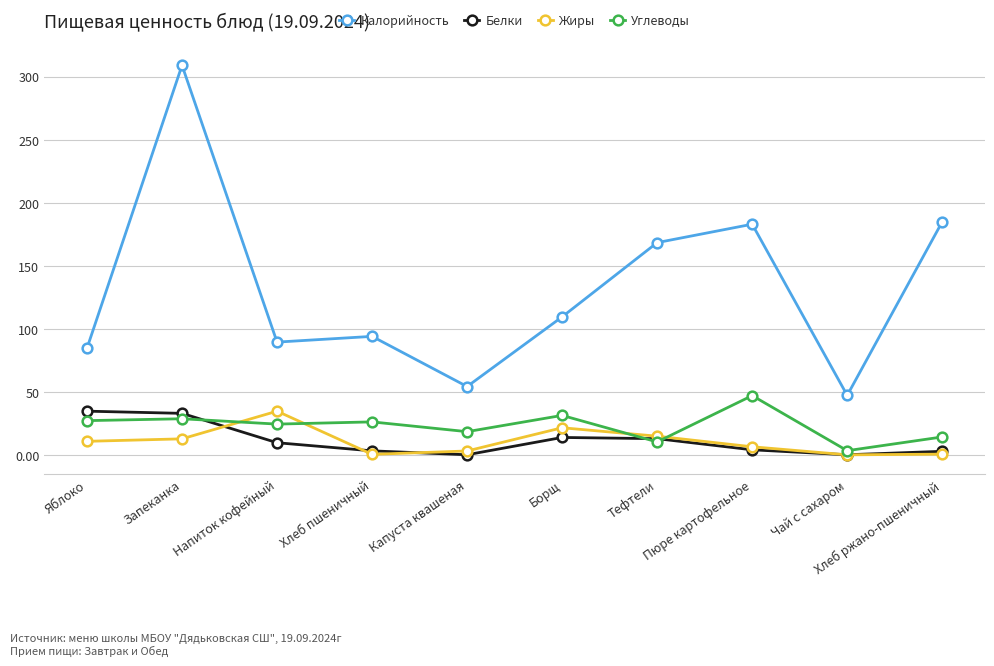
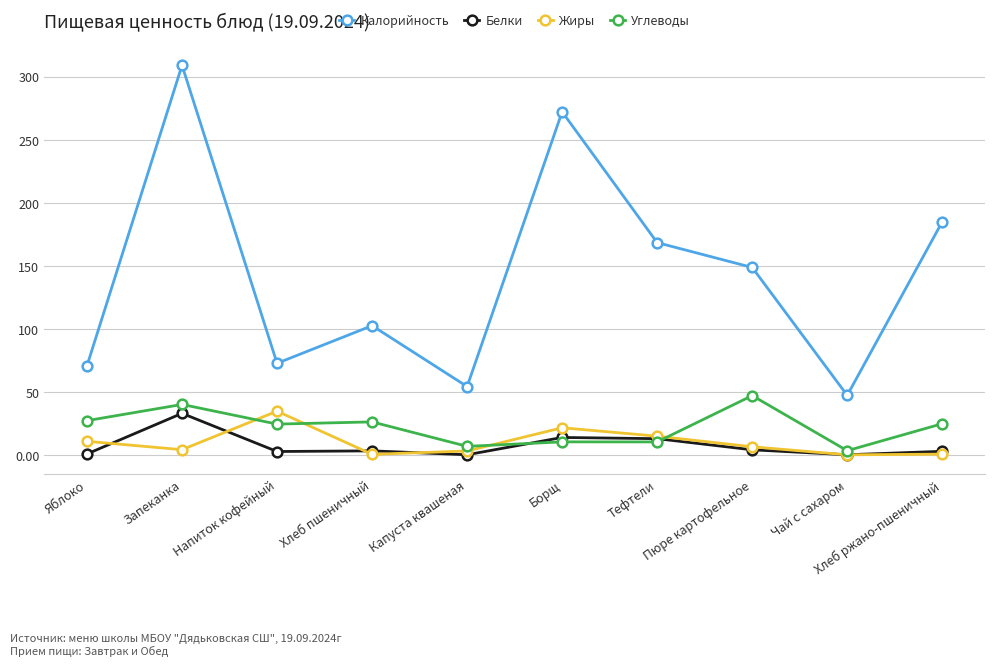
Калорийность, Яблоко: 85 -> 71
Белки, Яблоко: 35 -> 1
Жиры, Запеканка: 13 -> 4
Углеводы, Запеканка: 29 -> 40
Калорийность, Напиток кофейный: 89 -> 73
Белки, Напиток кофейный: 10 -> 3
Калорийность, Хлеб пшеничный: 94 -> 103
Углеводы, Капуста квашеная: 18 -> 7
Калорийность, Борщ: 110 -> 272
Углеводы, Борщ: 31 -> 10
Калорийность, Пюре картофельное: 183 -> 149
Углеводы, Хлеб ржано-пшеничный: 14 -> 25
